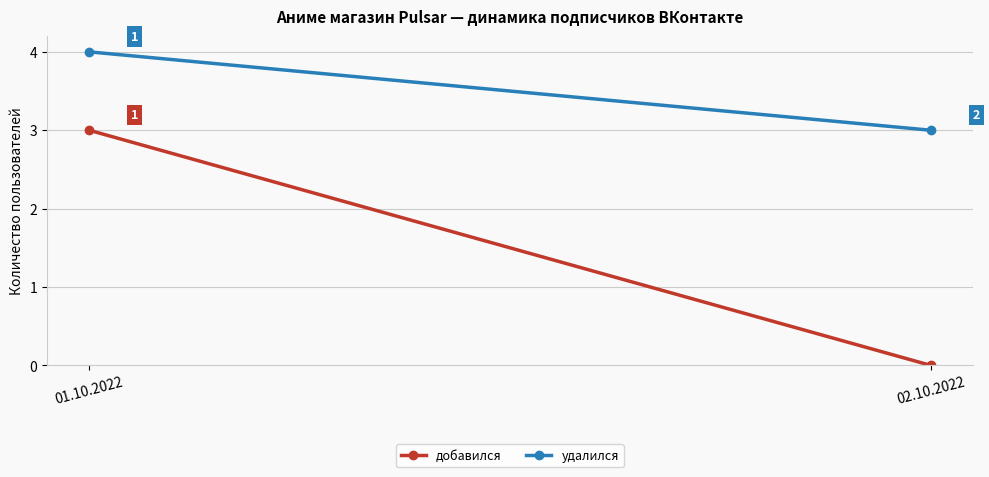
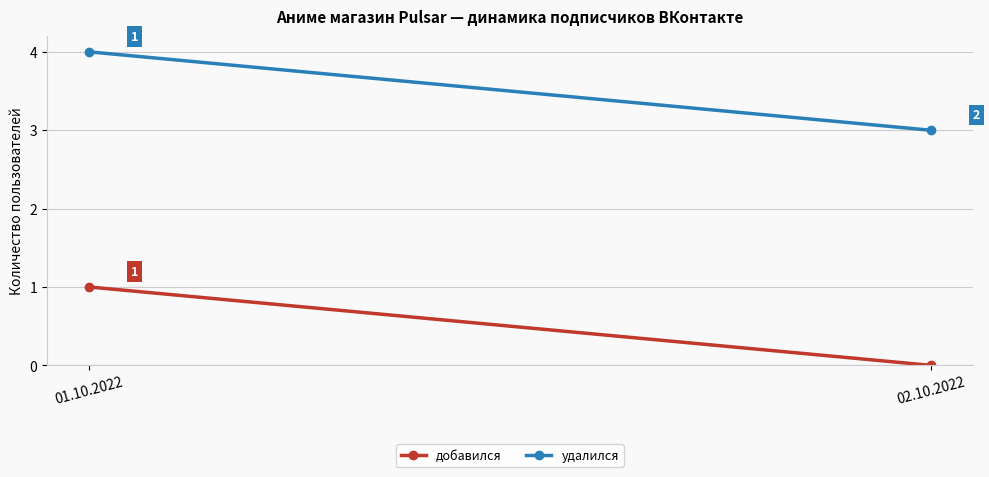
добавился, 01.10.2022: 3 -> 1
